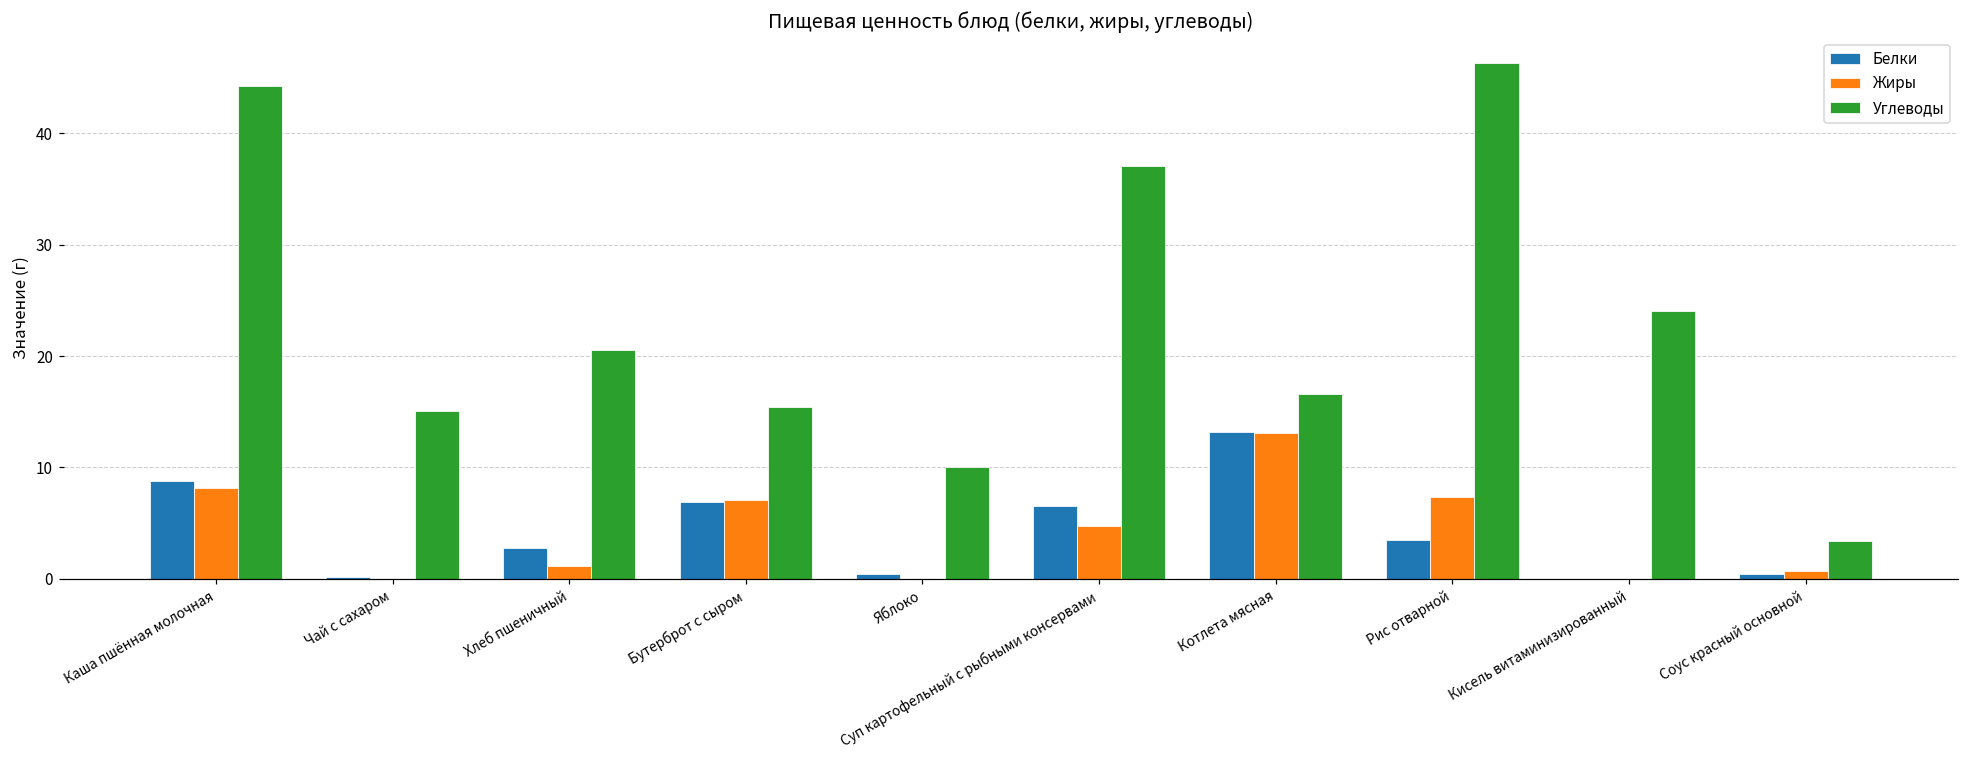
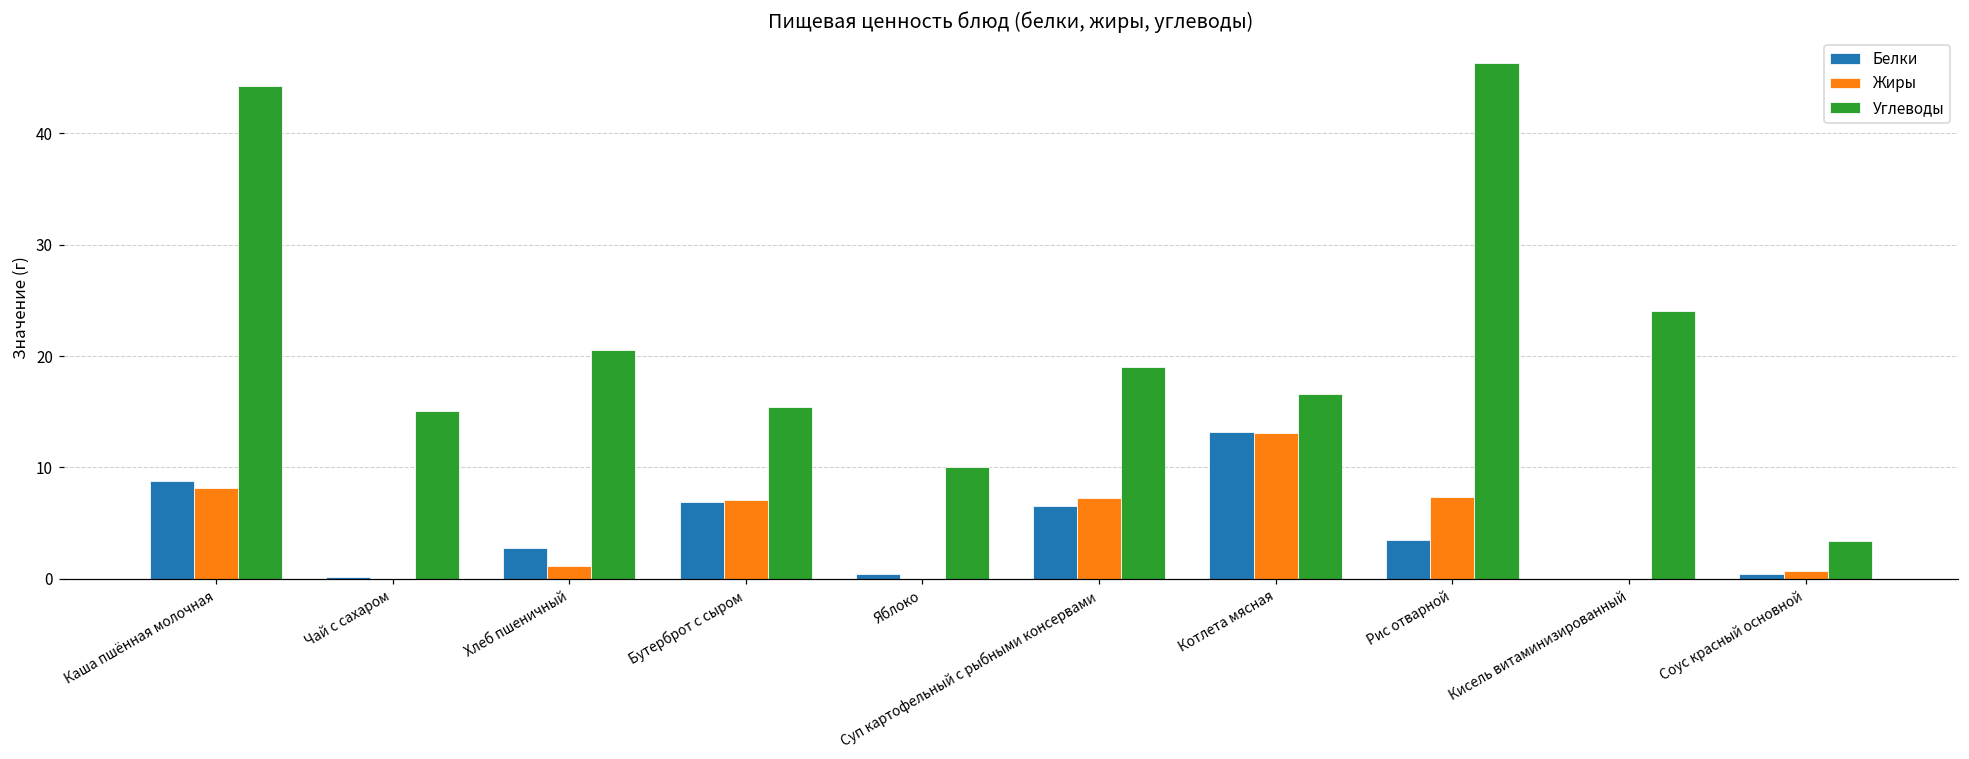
Жиры, Суп картофельный с рыбными консервами: 4.8 -> 7.2
Углеводы, Суп картофельный с рыбными консервами: 37.1 -> 19.0
